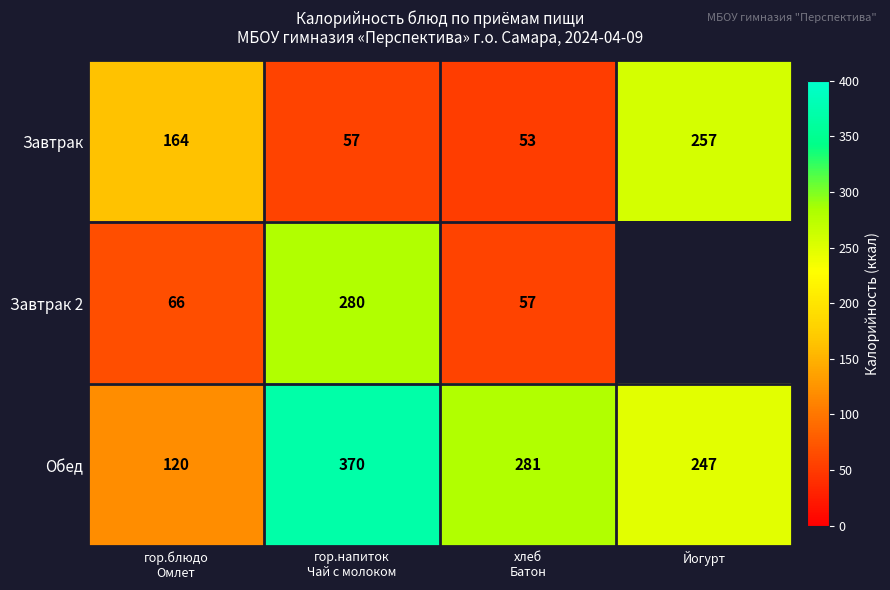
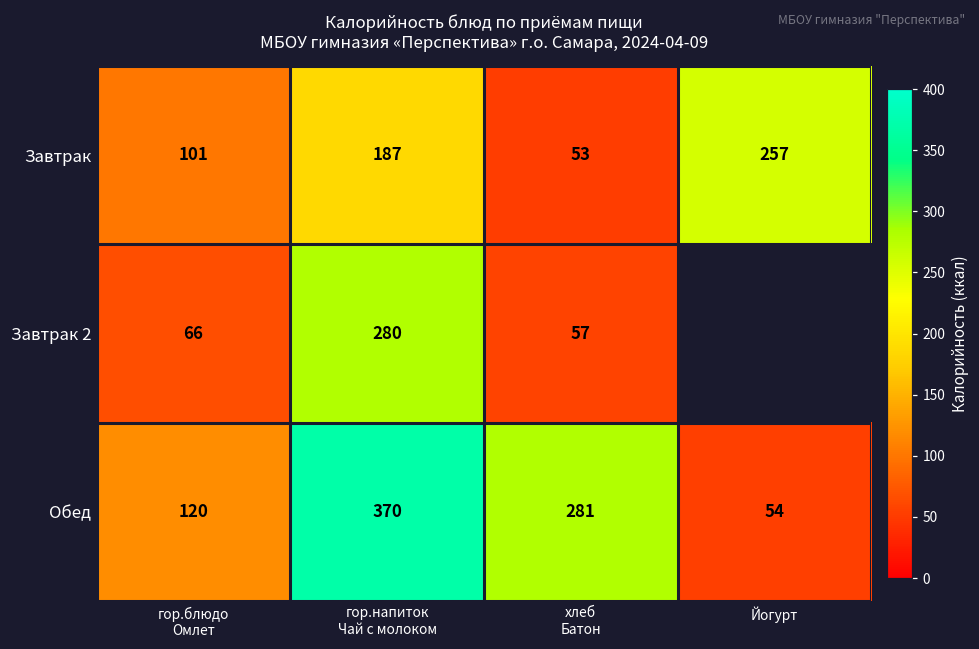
Завтрак, гор.блюдо Омлет: 164 -> 101
Завтрак, гор.напиток Чай с молоком: 57 -> 187
Обед, Йогурт: 247 -> 54
